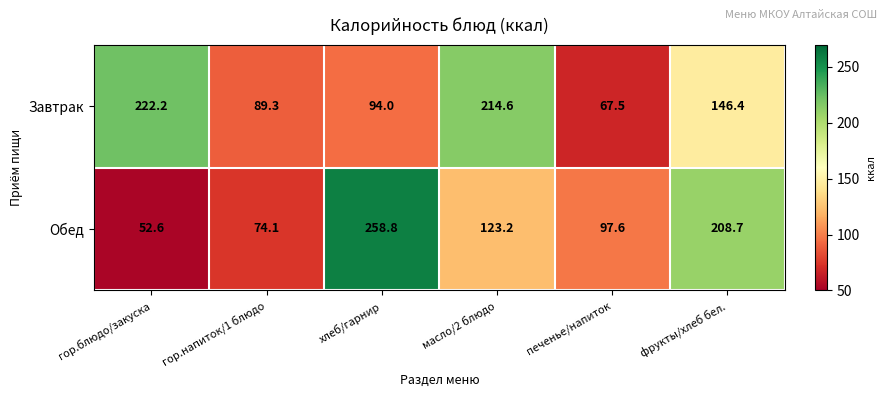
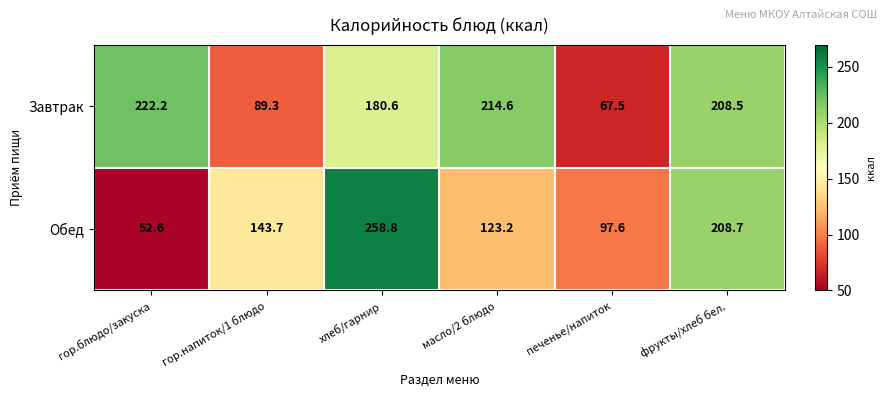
Завтрак, хлеб/гарнир: 94.0 -> 180.6
Завтрак, фрукты/хлеб бел.: 146.4 -> 208.5
Обед, гор.напиток/1 блюдо: 74.1 -> 143.7
